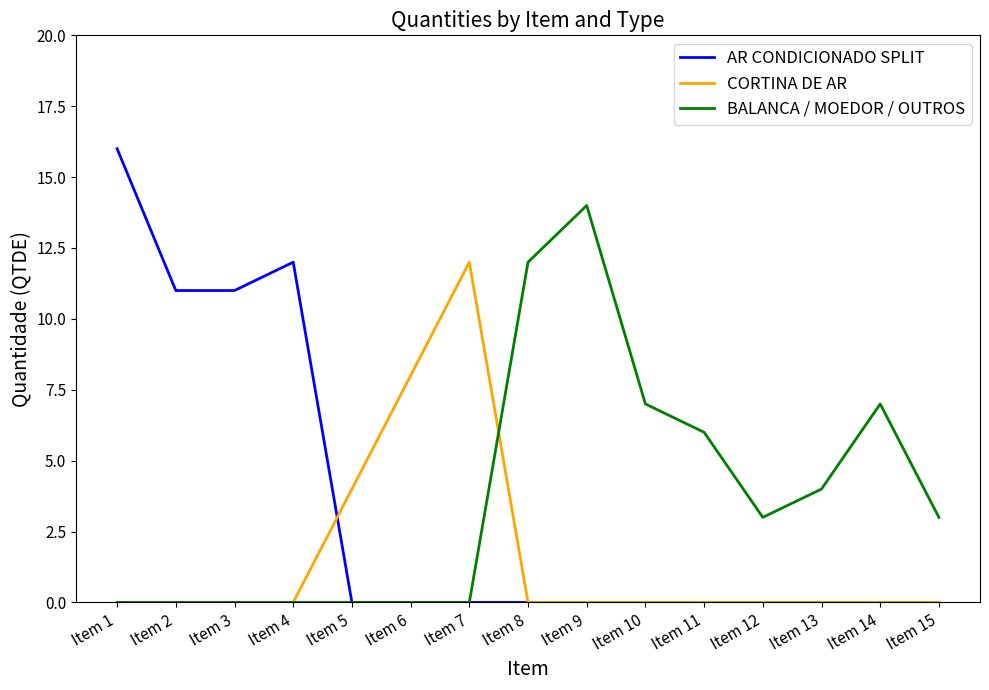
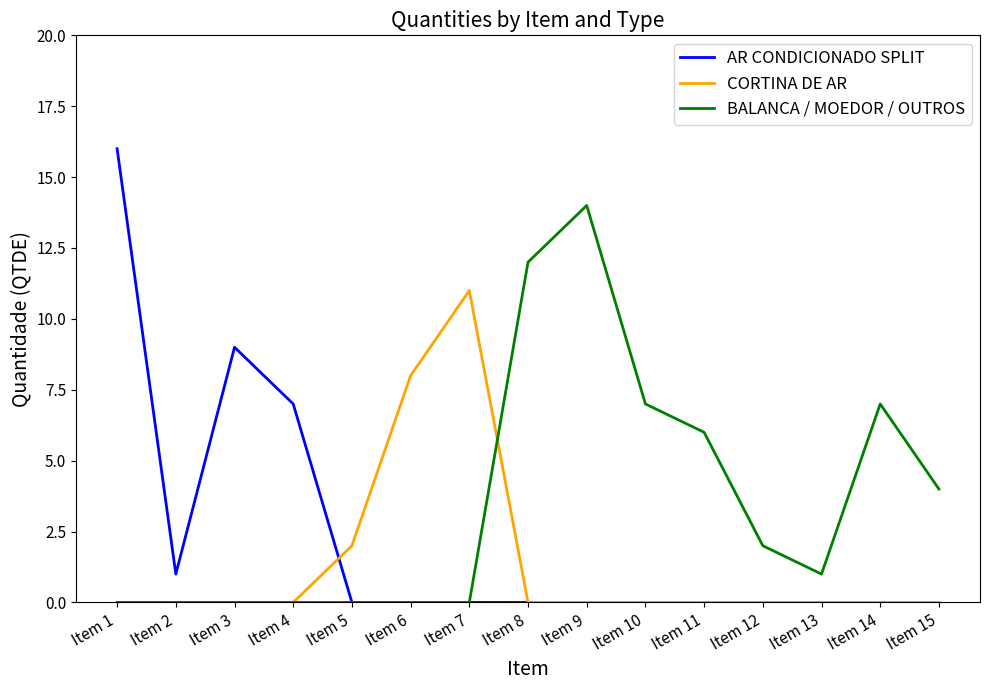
AR CONDICIONADO SPLIT, Item 2: 11 -> 1
AR CONDICIONADO SPLIT, Item 3: 11 -> 9
AR CONDICIONADO SPLIT, Item 4: 12 -> 7
CORTINA DE AR, Item 5: 4 -> 2
CORTINA DE AR, Item 7: 12 -> 11
BALANCA / MOEDOR / OUTROS, Item 12: 3 -> 2
BALANCA / MOEDOR / OUTROS, Item 13: 4 -> 1
BALANCA / MOEDOR / OUTROS, Item 15: 3 -> 4
